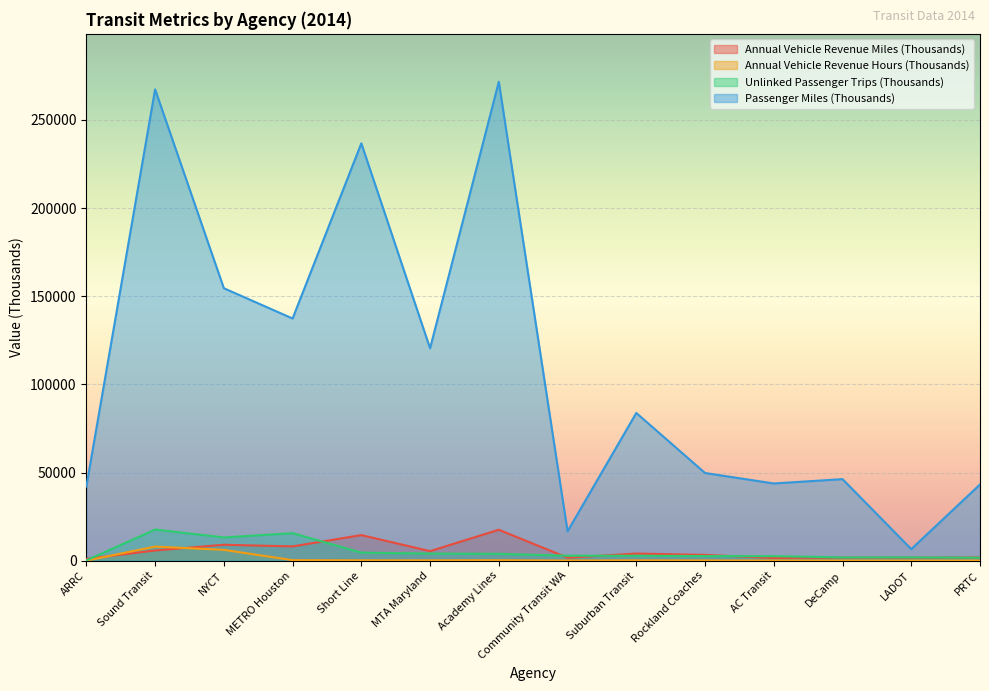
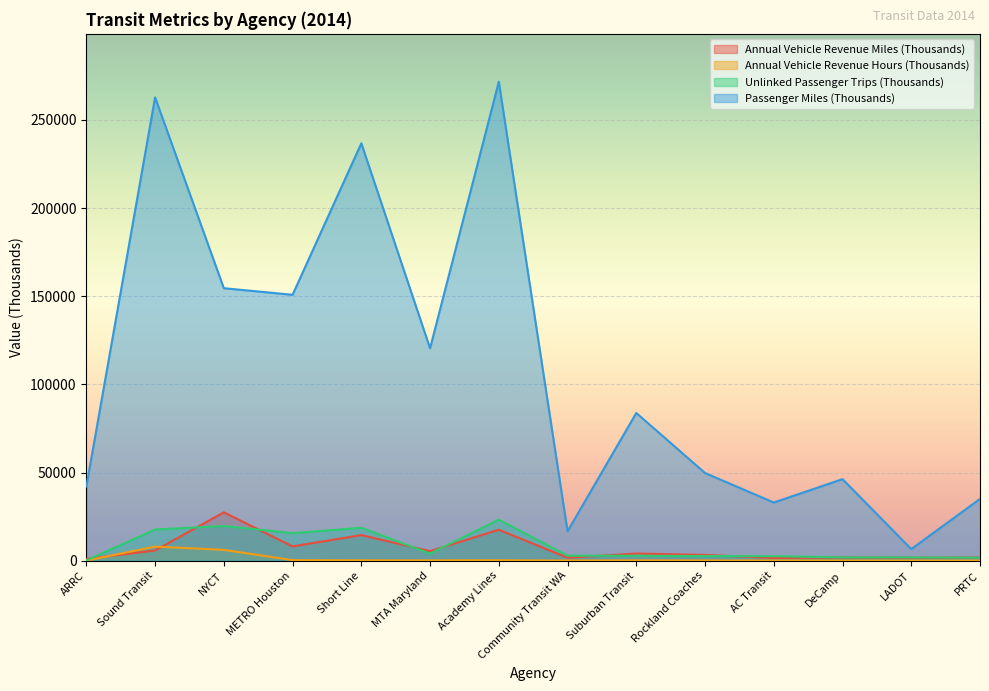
Passenger Miles (Thousands), Sound Transit: 267000 -> 263000
Annual Vehicle Revenue Miles (Thousands), NYCT: 9000 -> 27000
Unlinked Passenger Trips (Thousands), NYCT: 13000 -> 20000
Passenger Miles (Thousands), METRO Houston: 137000 -> 151000
Unlinked Passenger Trips (Thousands), Short Line: 5000 -> 19000
Unlinked Passenger Trips (Thousands), Academy Lines: 4000 -> 23000
Passenger Miles (Thousands), AC Transit: 44000 -> 33000
Passenger Miles (Thousands), PRTC: 43000 -> 35000
